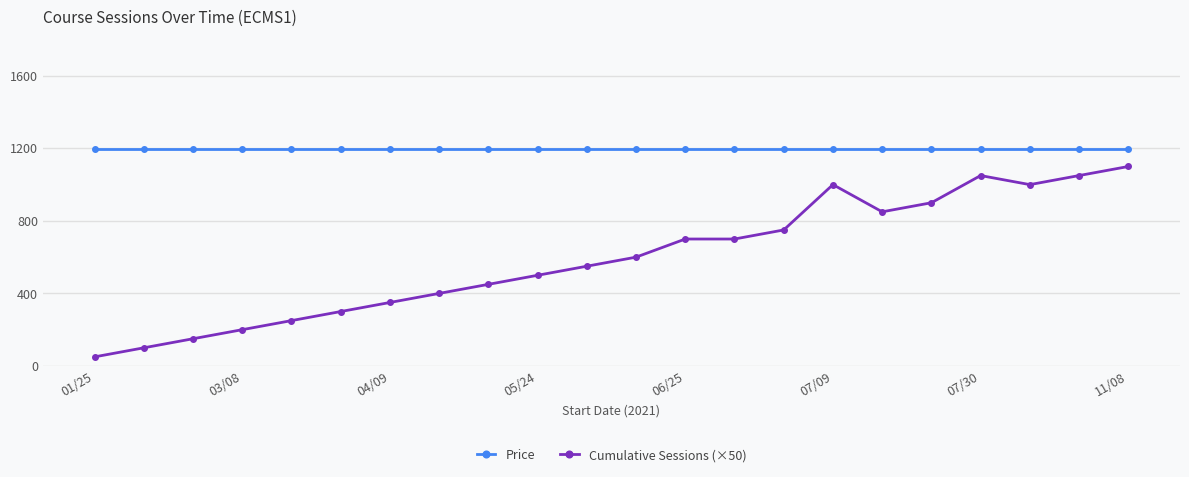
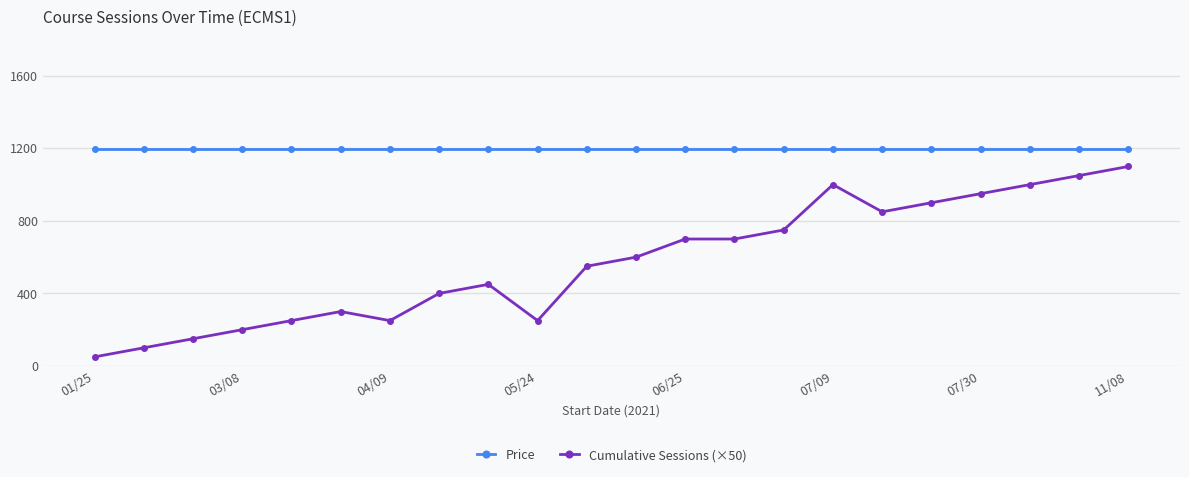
Cumulative Sessions (×50), 04/09: 350 -> 250
Cumulative Sessions (×50), 05/24: 500 -> 250
Cumulative Sessions (×50), 07/30: 1050 -> 950
